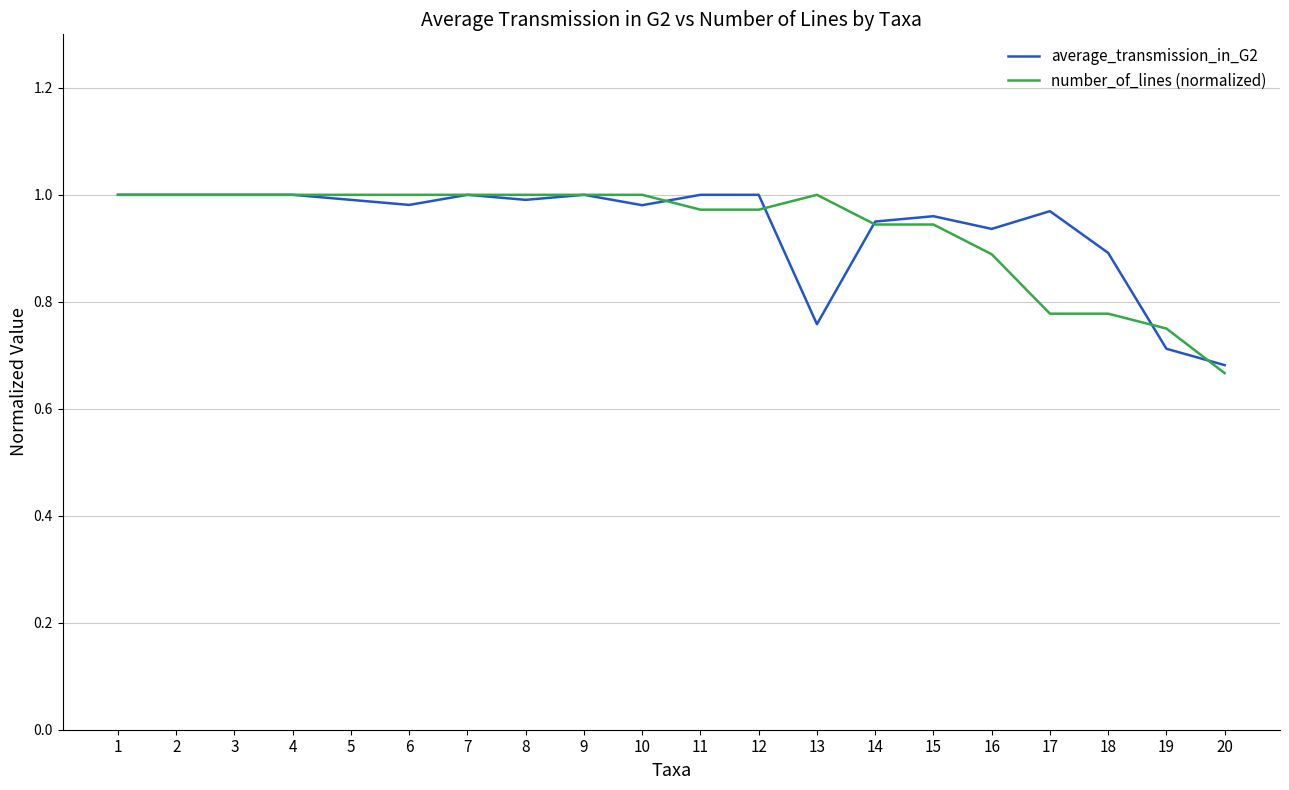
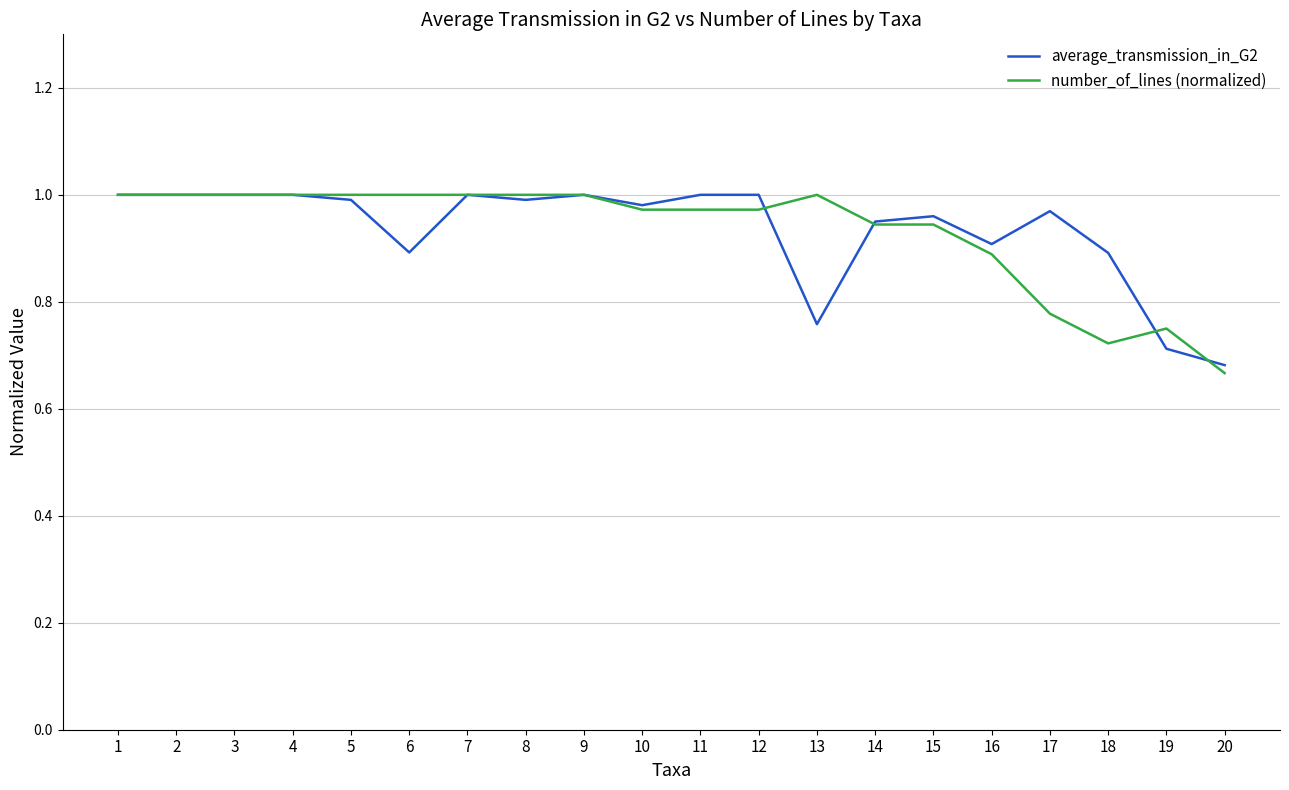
average_transmission_in_G2, 6: 0.98 -> 0.89
number_of_lines (normalized), 10: 1.00 -> 0.97
average_transmission_in_G2, 16: 0.94 -> 0.91
number_of_lines (normalized), 18: 0.78 -> 0.72
